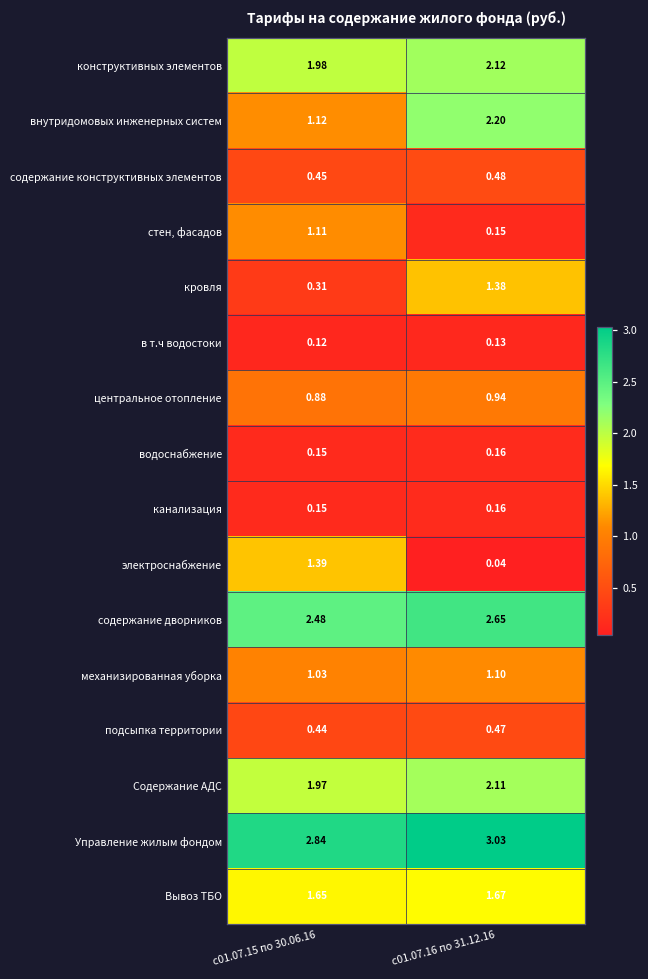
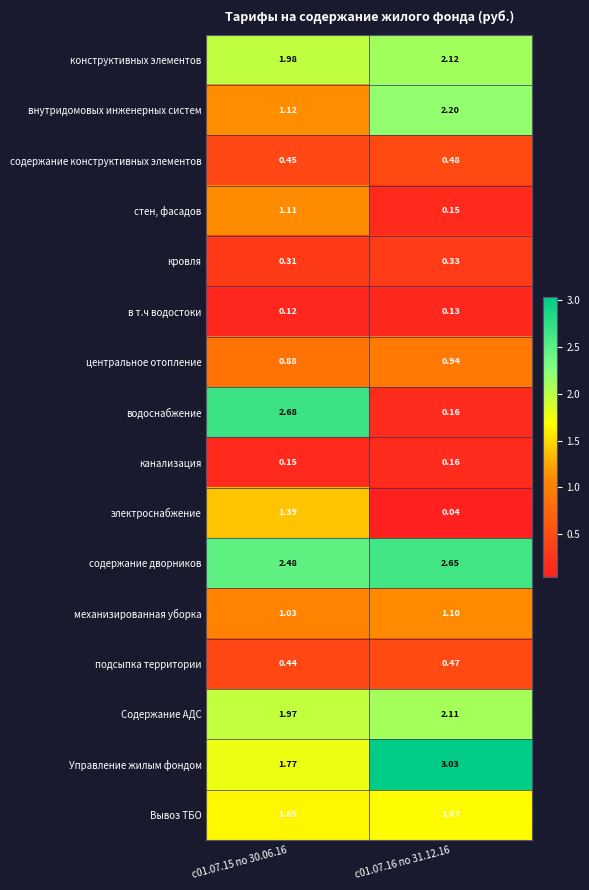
кровля, с01.07.16 по 31.12.16: 1.38 -> 0.33
водоснабжение, с01.07.15 по 30.06.16: 0.15 -> 2.68
Управление жилым фондом, с01.07.15 по 30.06.16: 2.84 -> 1.77
